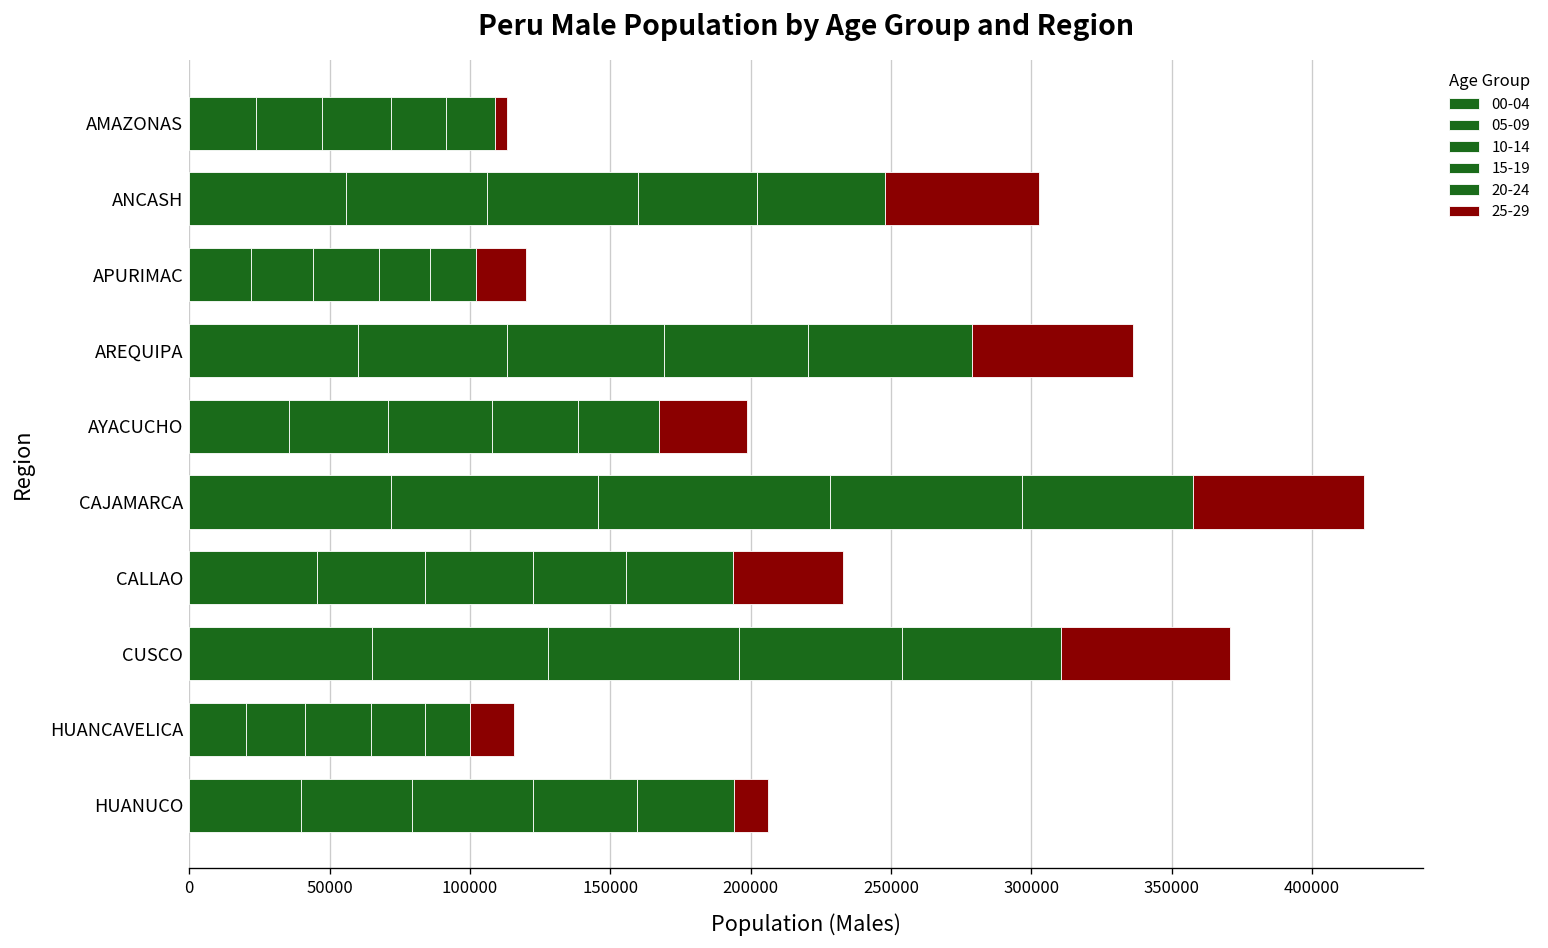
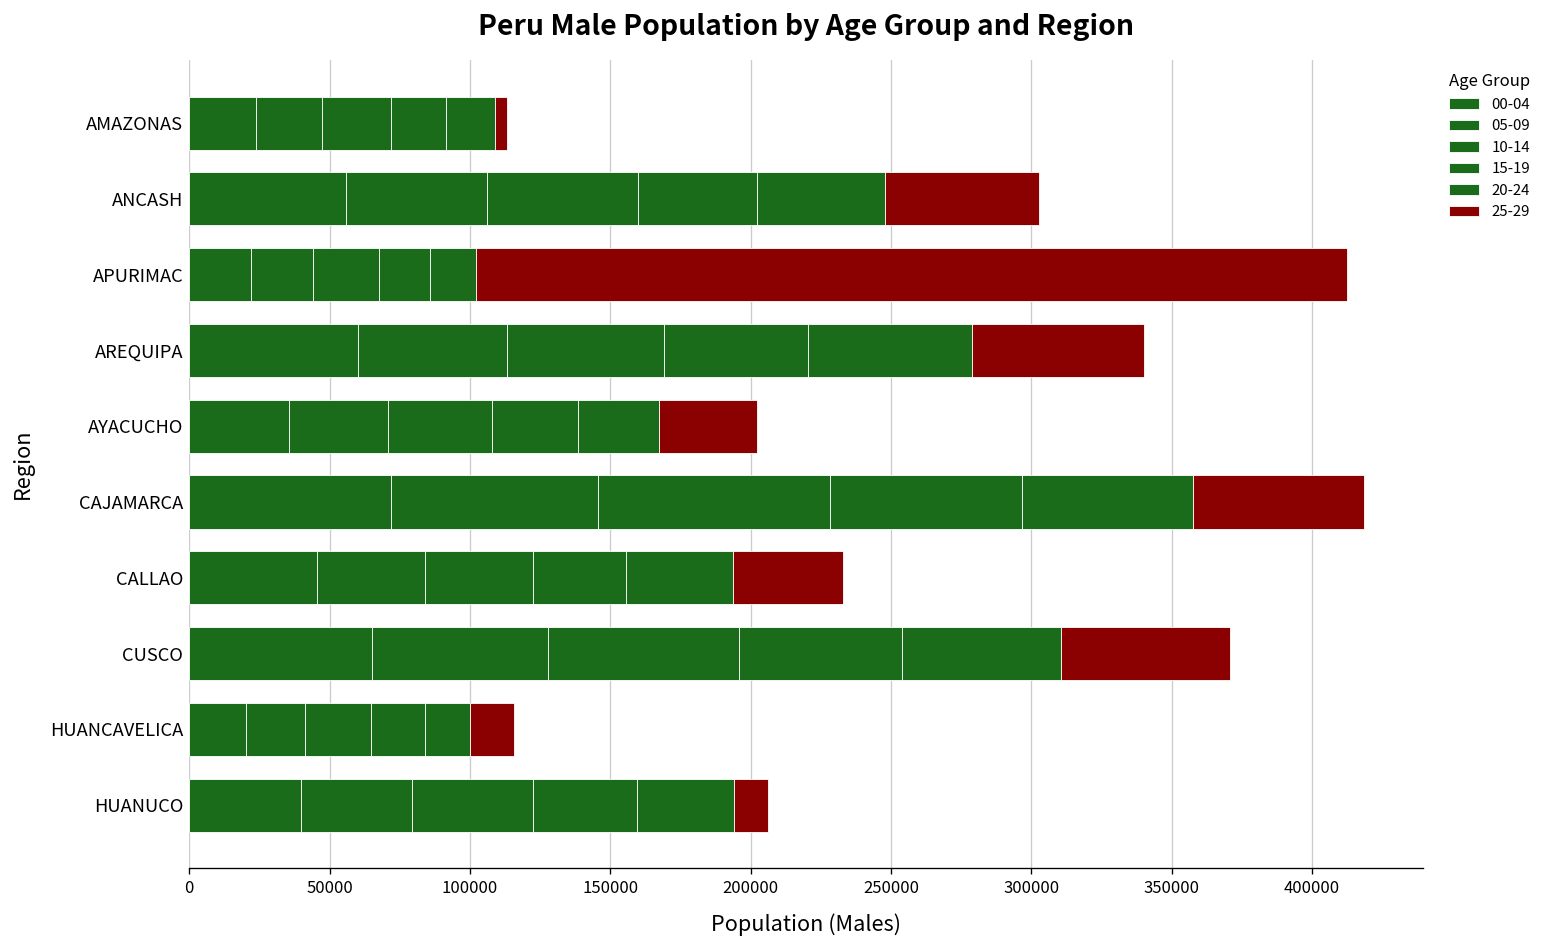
25-29, APURIMAC: 18000 -> 310000
25-29, AREQUIPA: 57000 -> 61000
25-29, AYACUCHO: 31000 -> 35000
